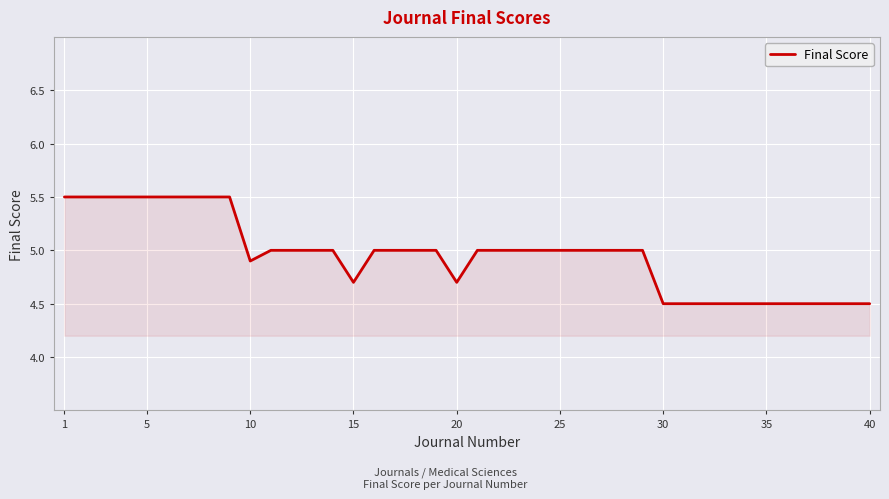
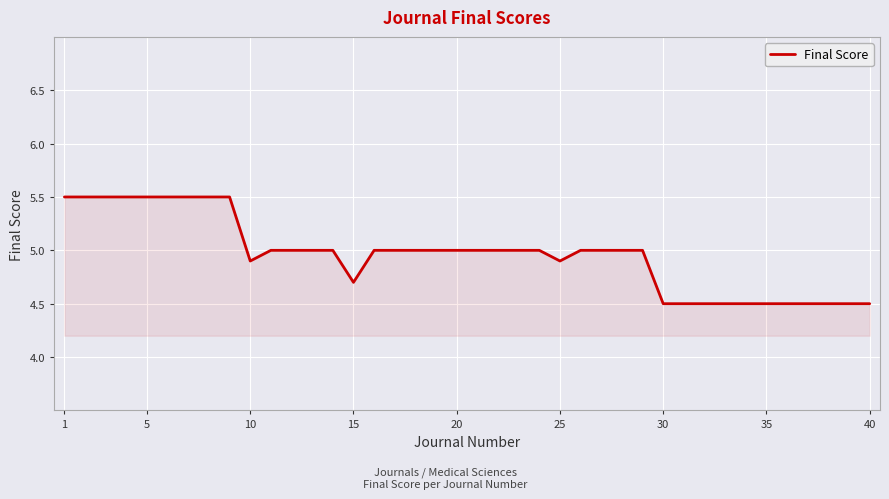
20: 4.7 -> 5.0
25: 5.0 -> 4.9
